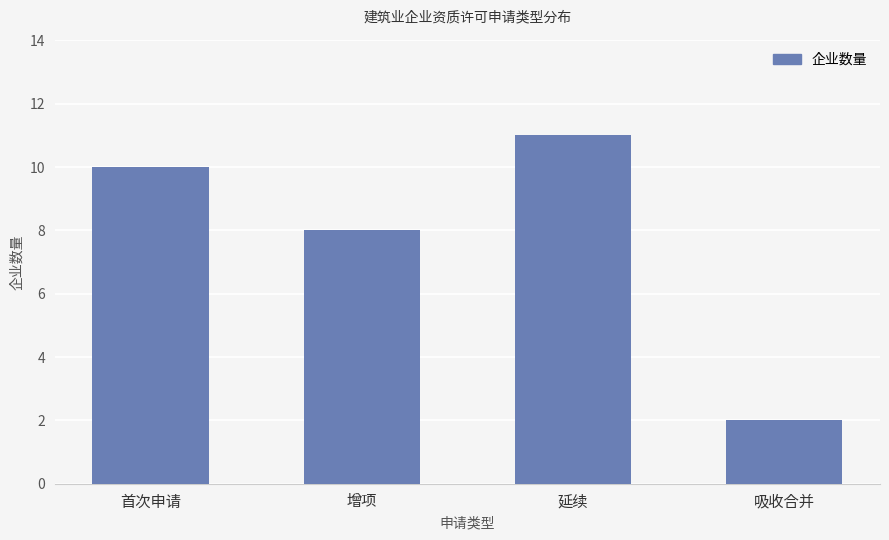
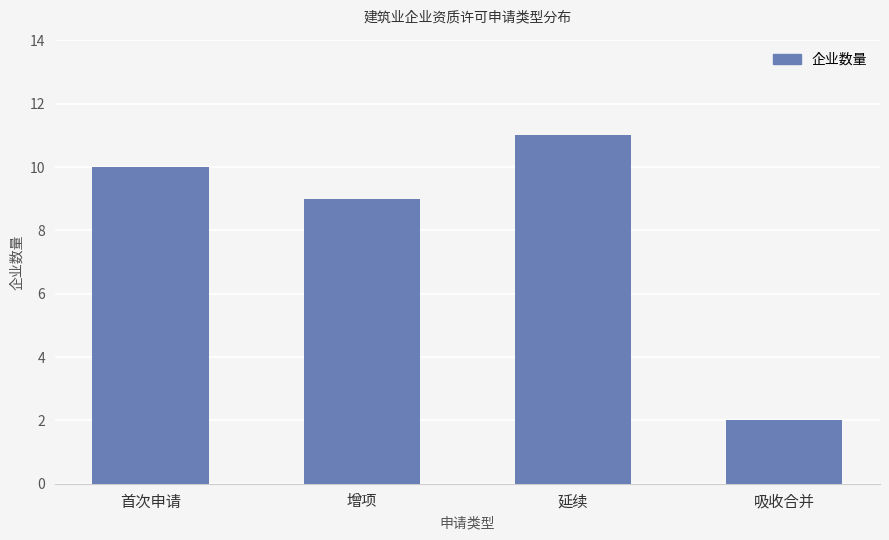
增项: 8 -> 9
